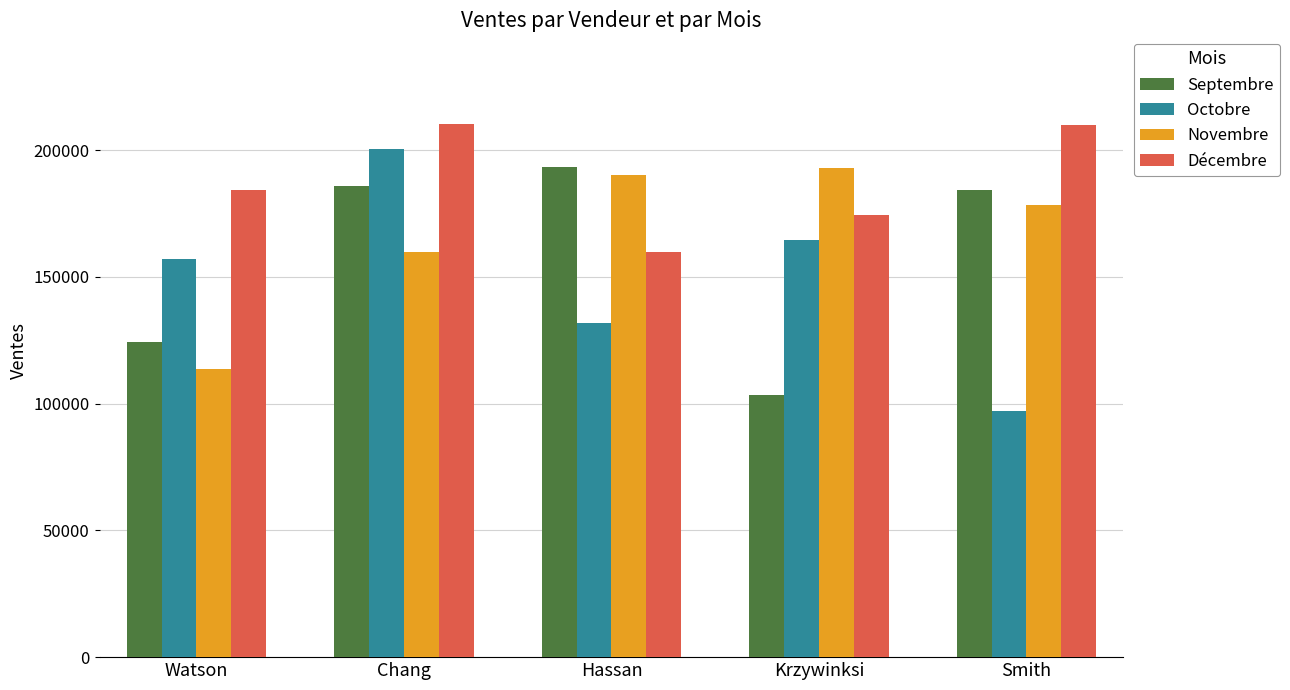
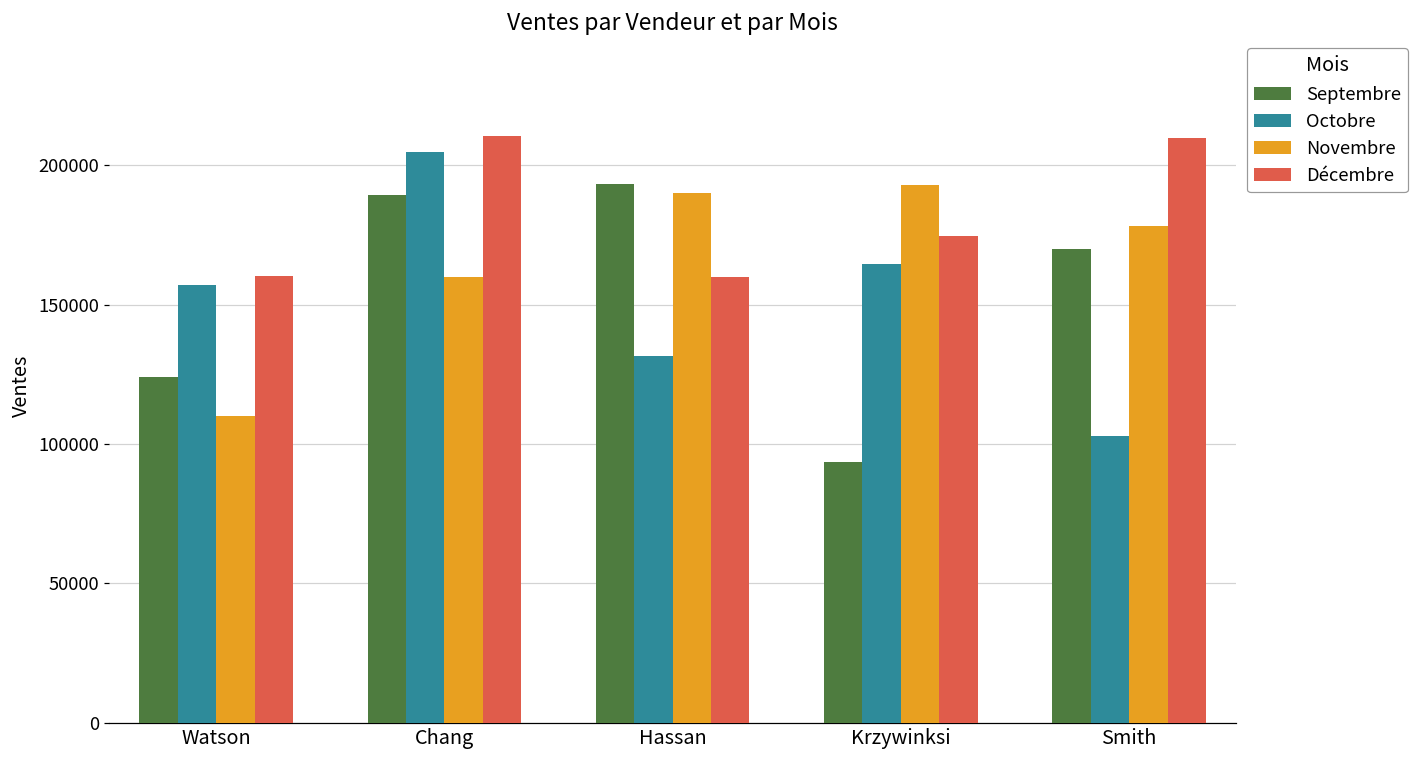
Novembre, Watson: 114000 -> 110000
Décembre, Watson: 184000 -> 160000
Septembre, Chang: 186000 -> 189000
Octobre, Chang: 201000 -> 205000
Septembre, Krzywinksi: 103000 -> 93000
Septembre, Smith: 184000 -> 170000
Octobre, Smith: 97000 -> 103000
